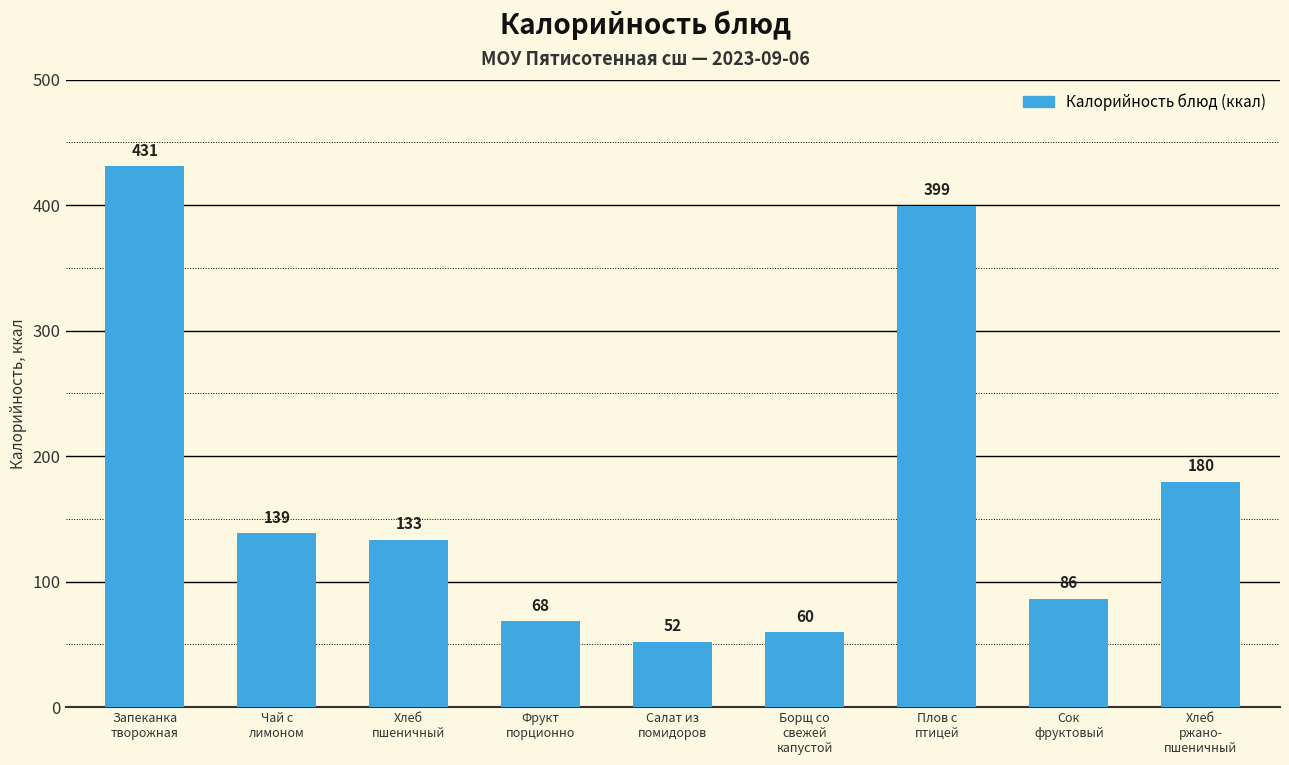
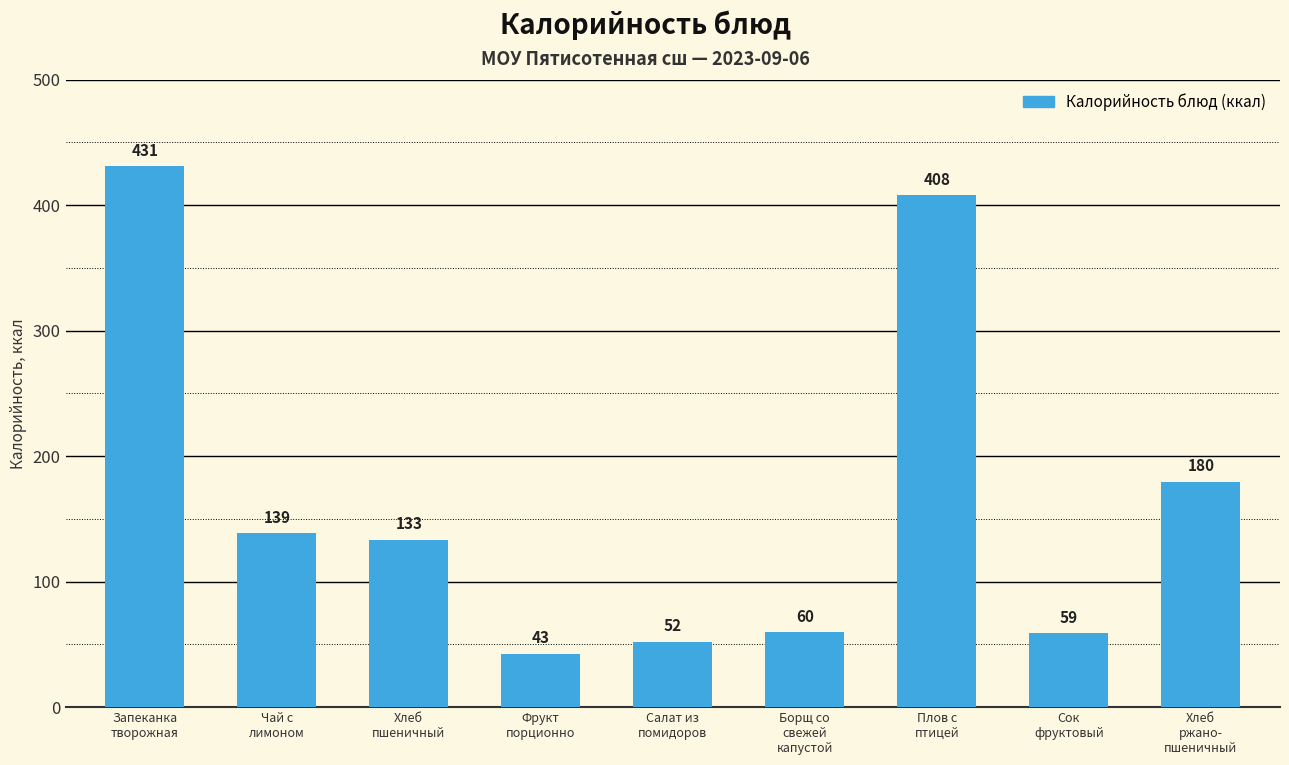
Фрукт порционно: 68 -> 43
Плов с птицей: 399 -> 408
Сок фруктовый: 86 -> 59
